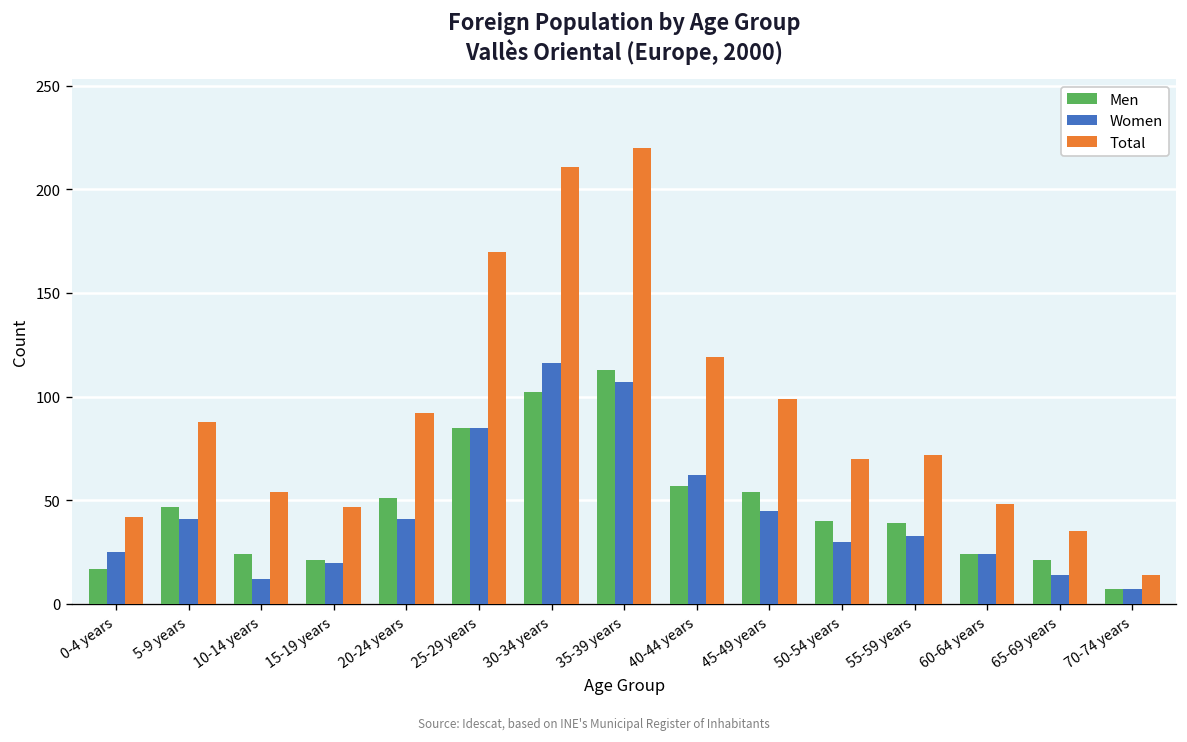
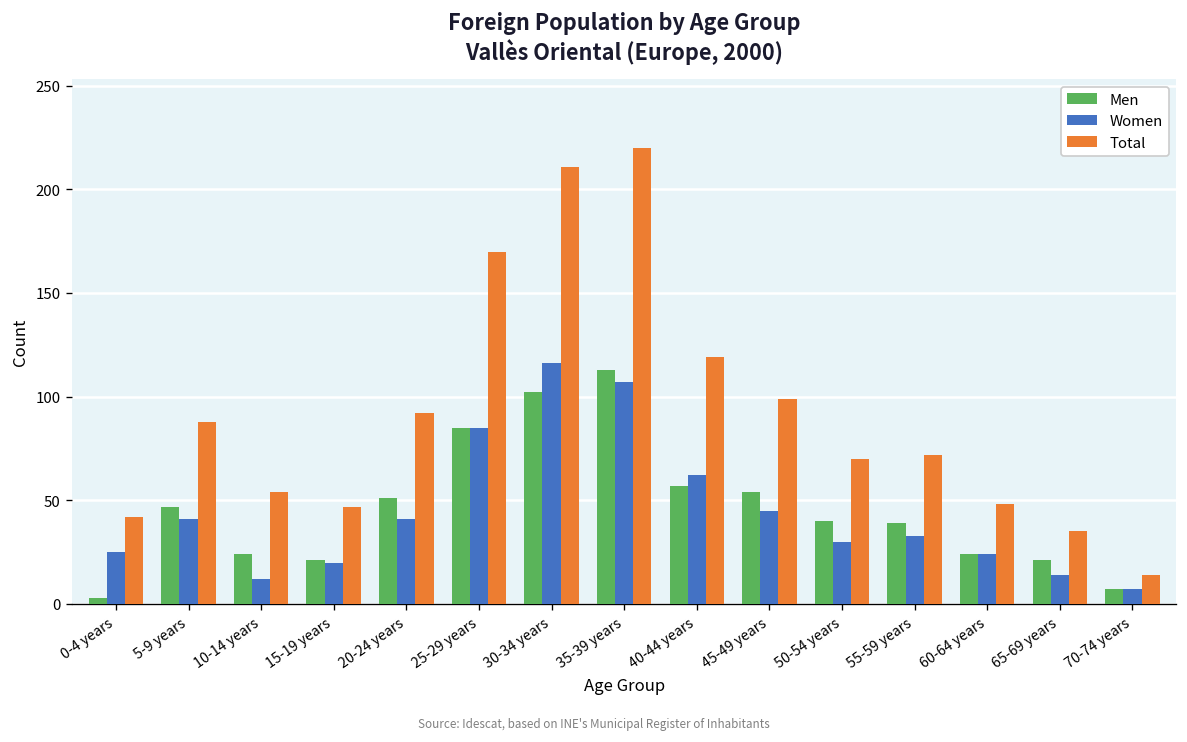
Men, 0-4 years: 17 -> 3
